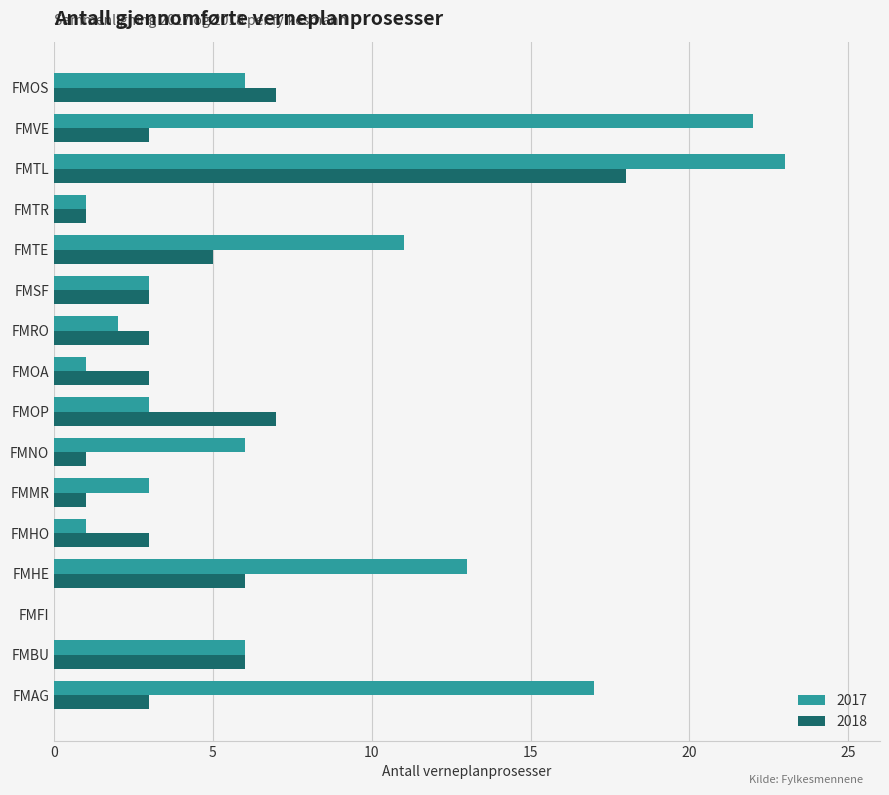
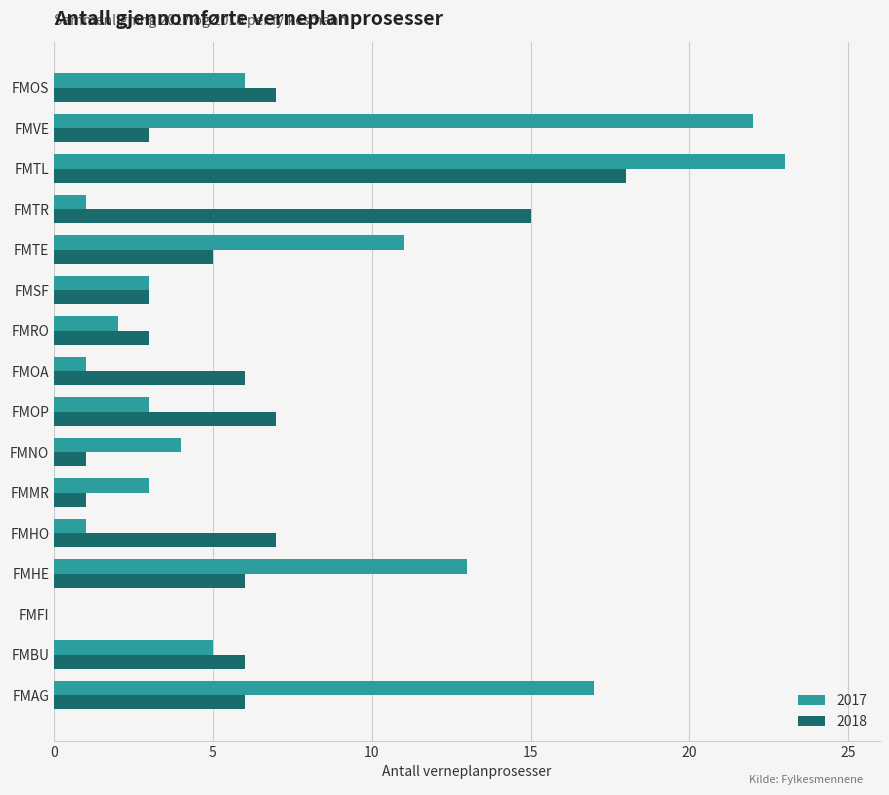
2018, FMTR: 1 -> 15
2018, FMOA: 3 -> 6
2017, FMNO: 6 -> 4
2018, FMHO: 3 -> 7
2017, FMBU: 6 -> 5
2018, FMAG: 3 -> 6
